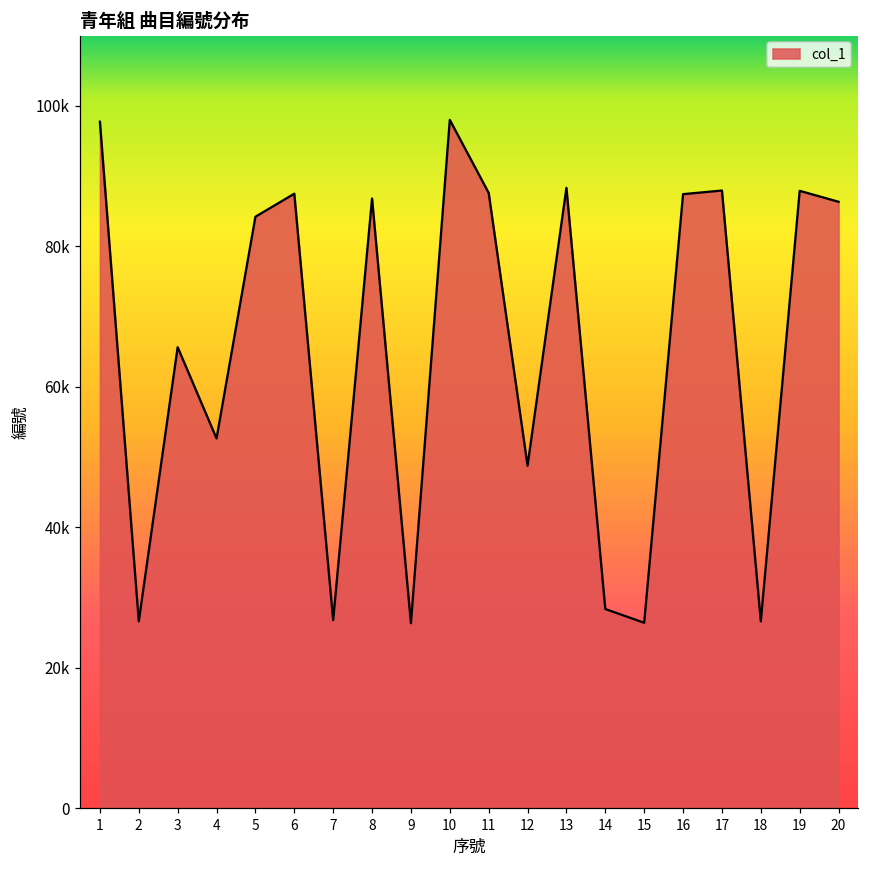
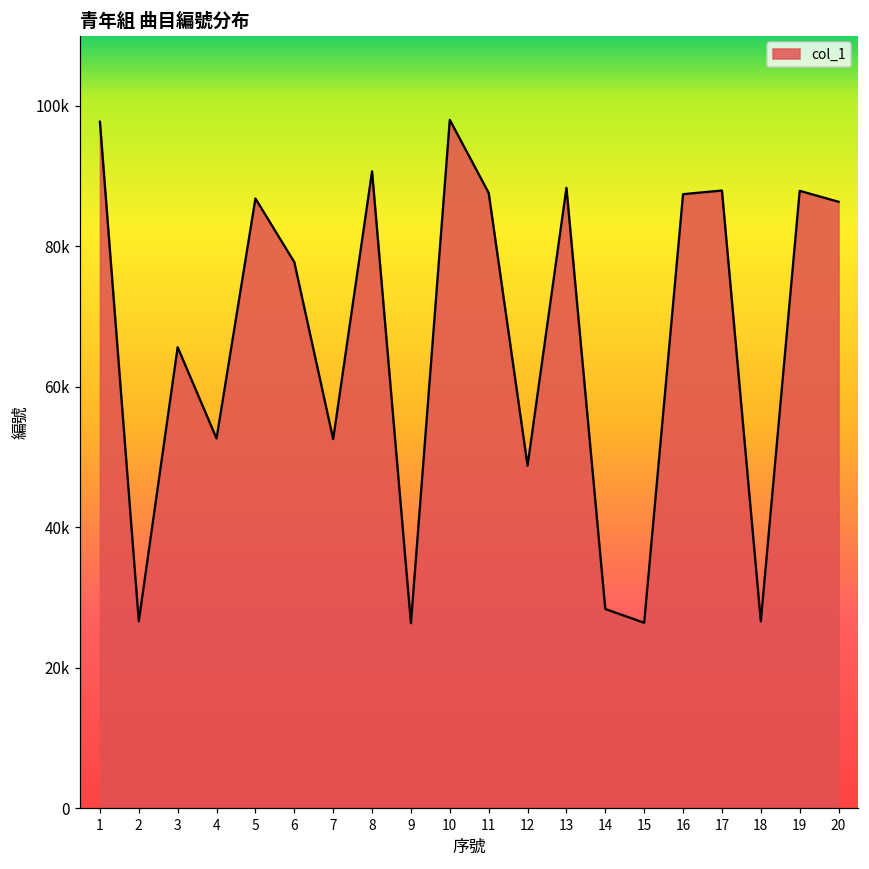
5: 84000 -> 87000
6: 87000 -> 78000
7: 27000 -> 53000
8: 87000 -> 91000
